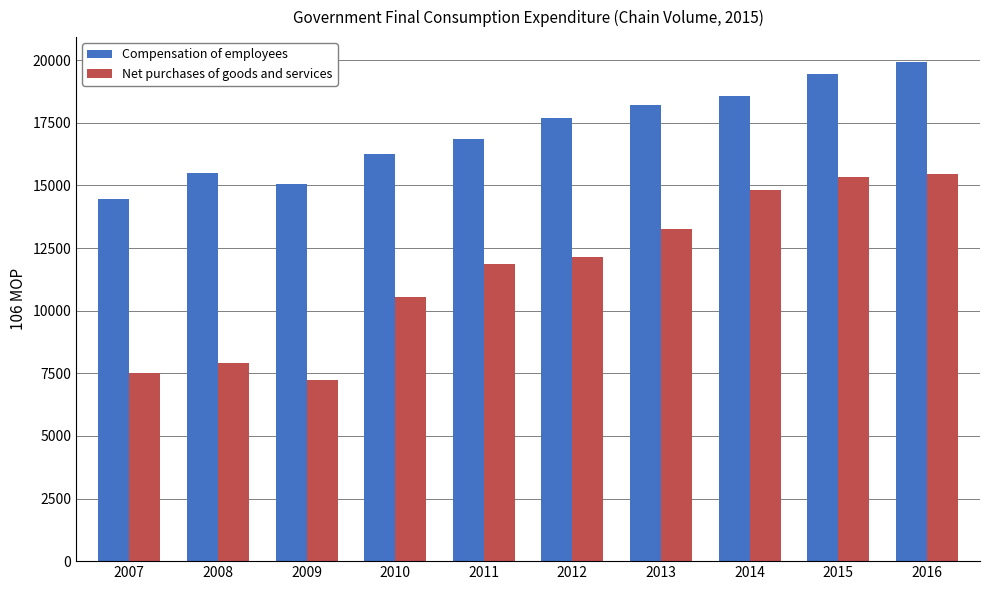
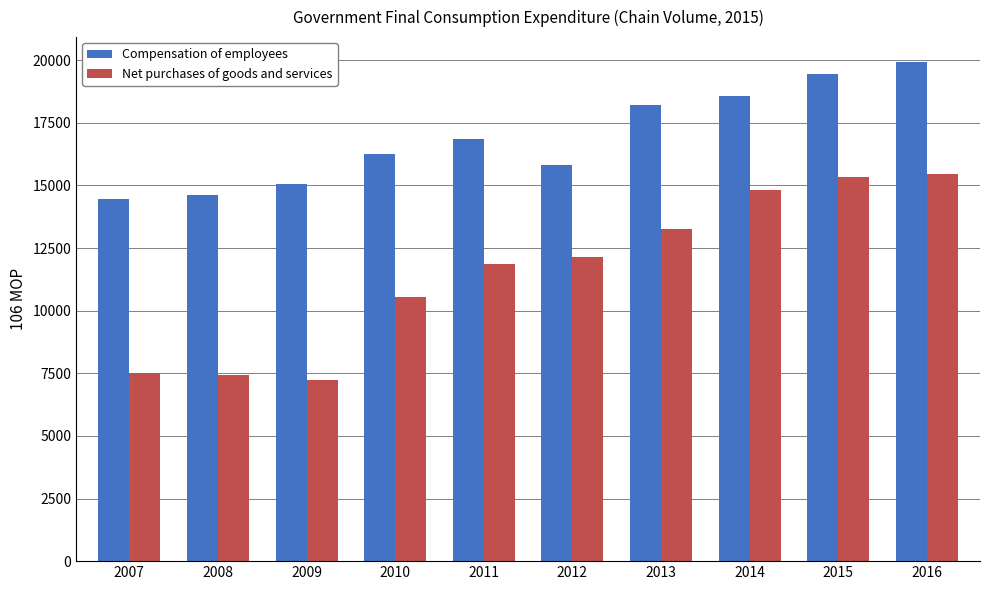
Compensation of employees, 2008: 15500 -> 14600
Net purchases of goods and services, 2008: 7900 -> 7400
Compensation of employees, 2012: 17700 -> 15800
